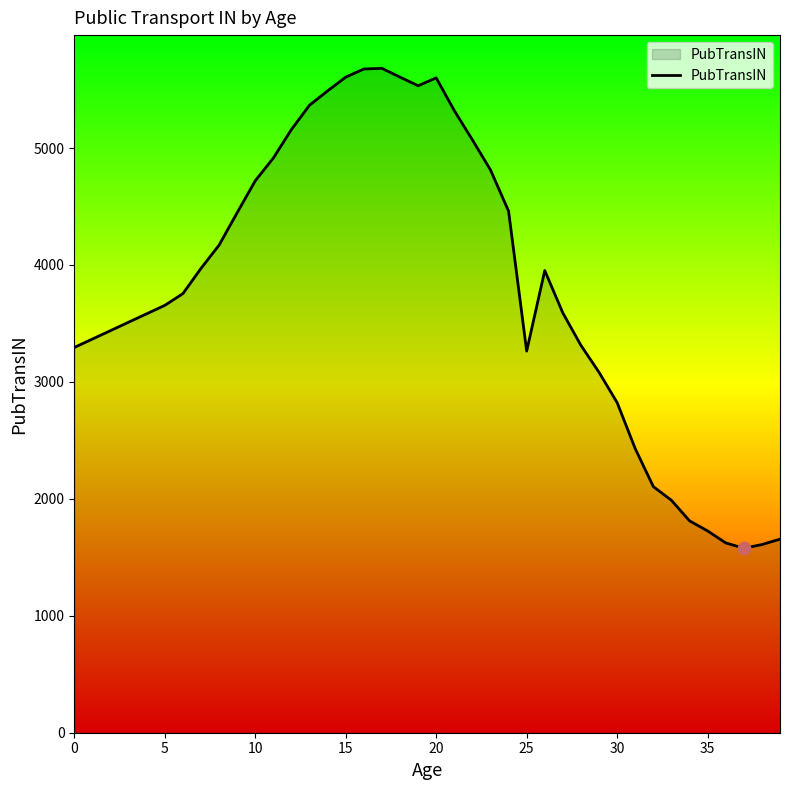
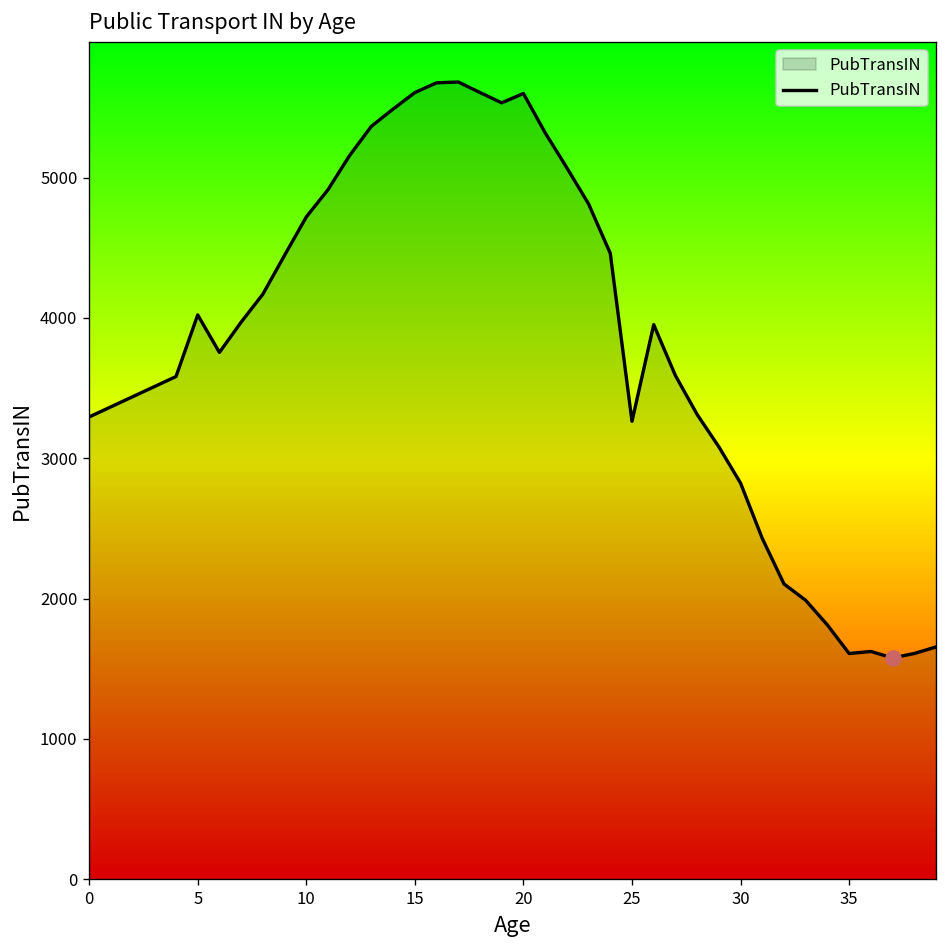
PubTransIN, 5: 3650 -> 4020
PubTransIN, 35: 1730 -> 1610
